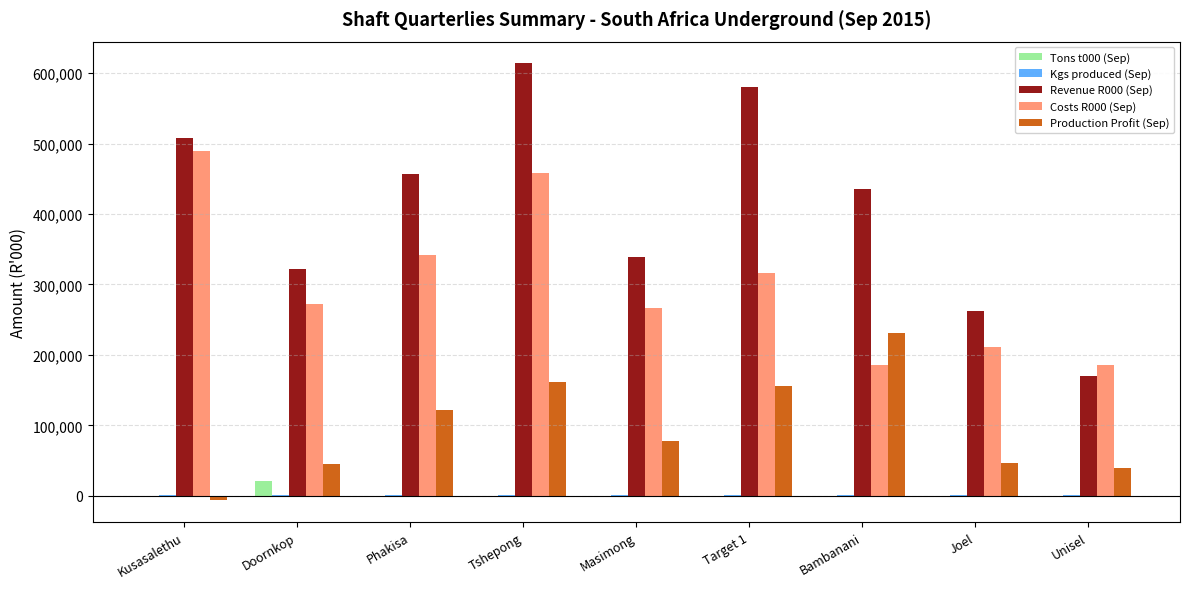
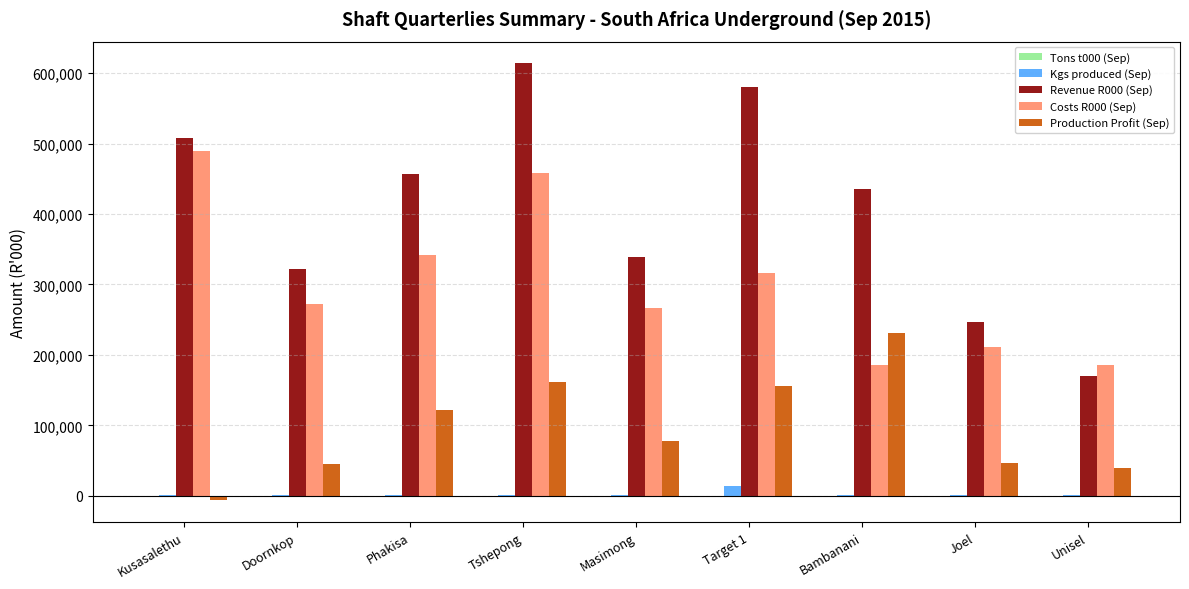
Tons t000 (Sep), Doornkop: 20,000 -> 0
Kgs produced (Sep), Target 1: 0 -> 10,000
Revenue R000 (Sep), Joel: 260,000 -> 250,000
